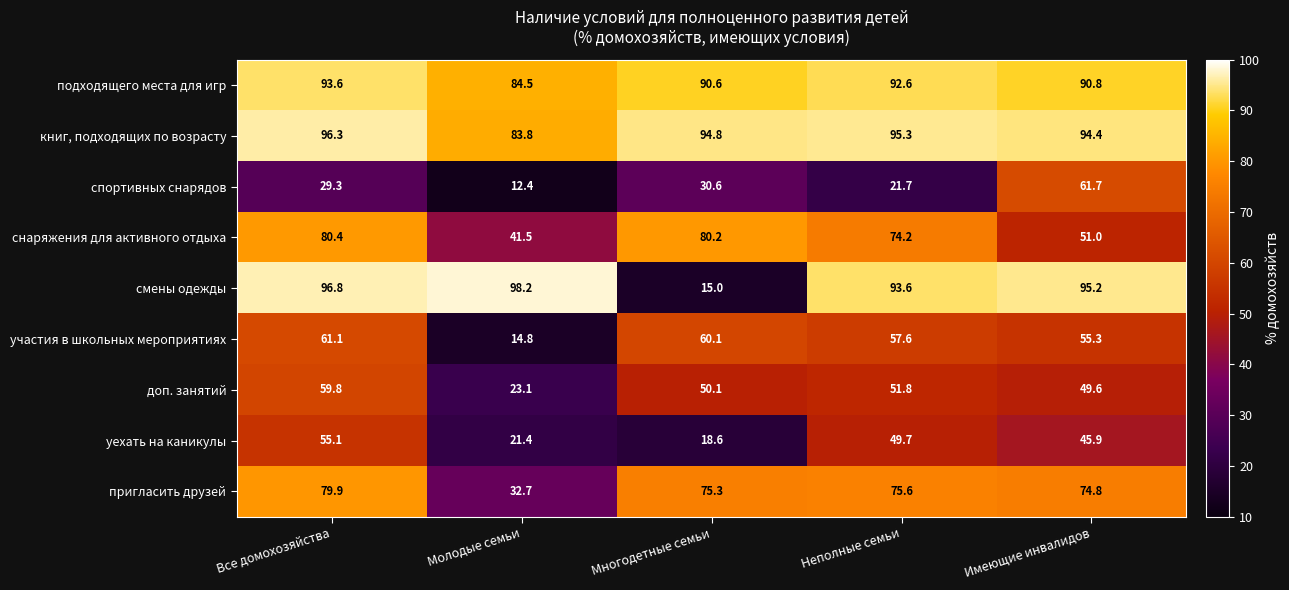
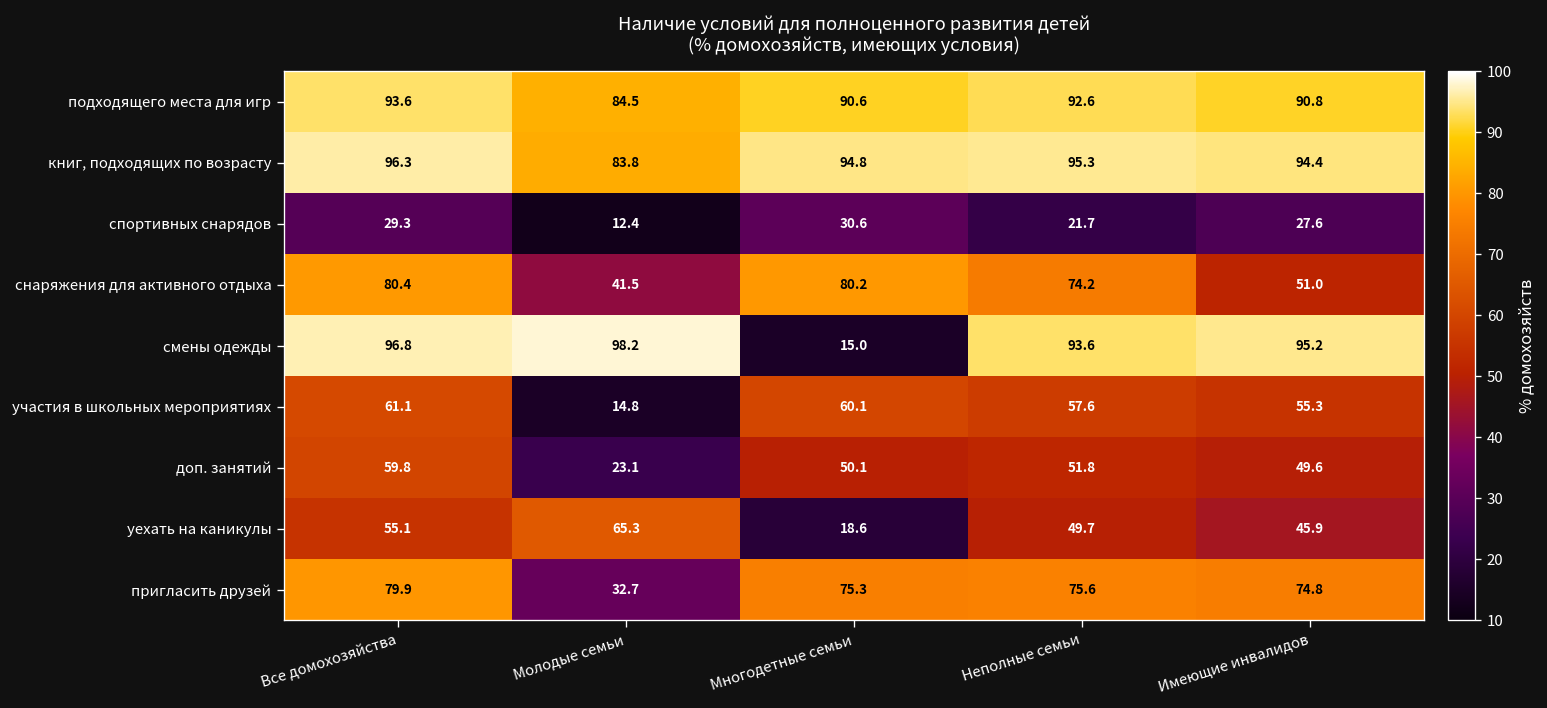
спортивных снарядов, Имеющие инвалидов: 61.7 -> 27.6
уехать на каникулы, Молодые семьи: 21.4 -> 65.3
